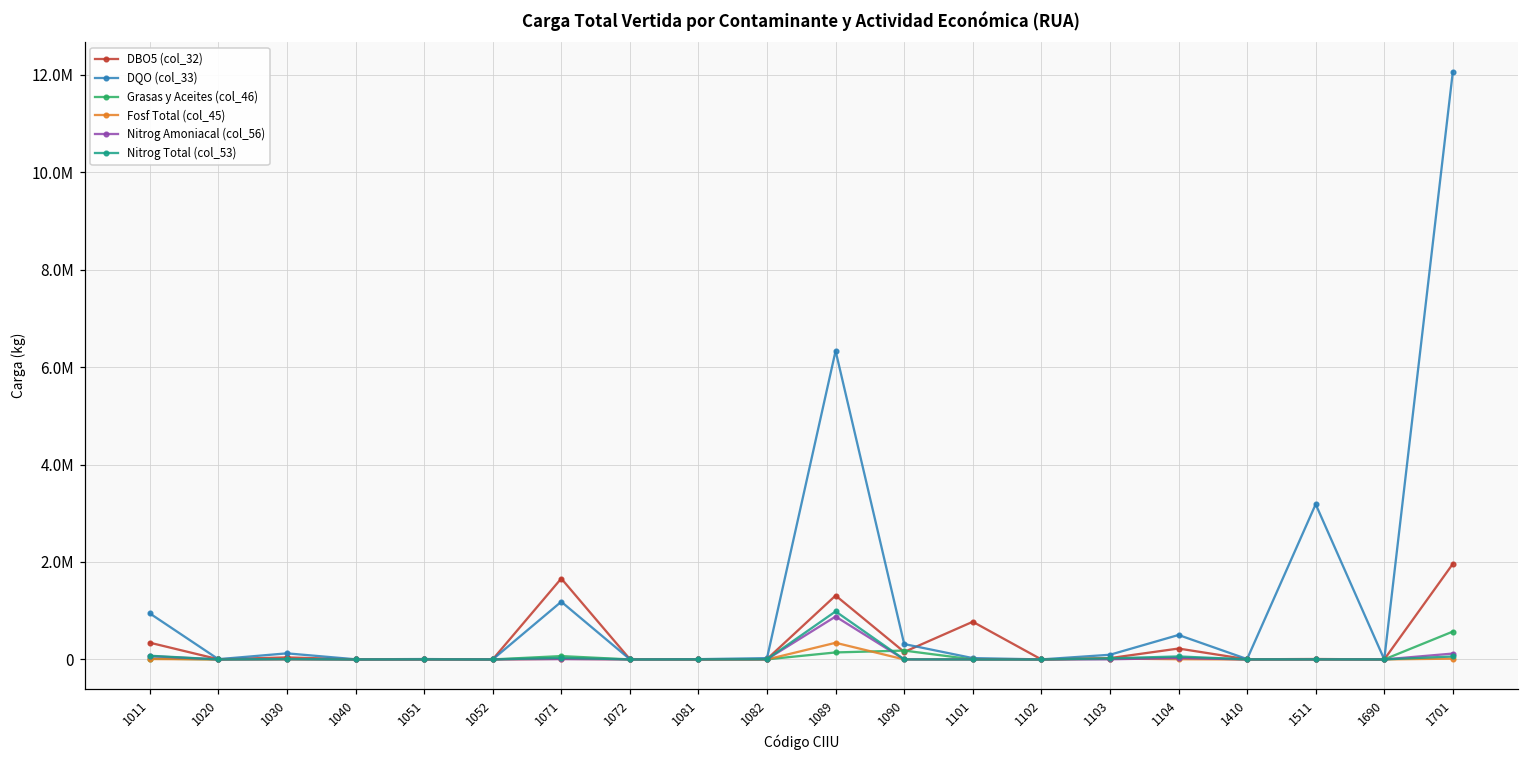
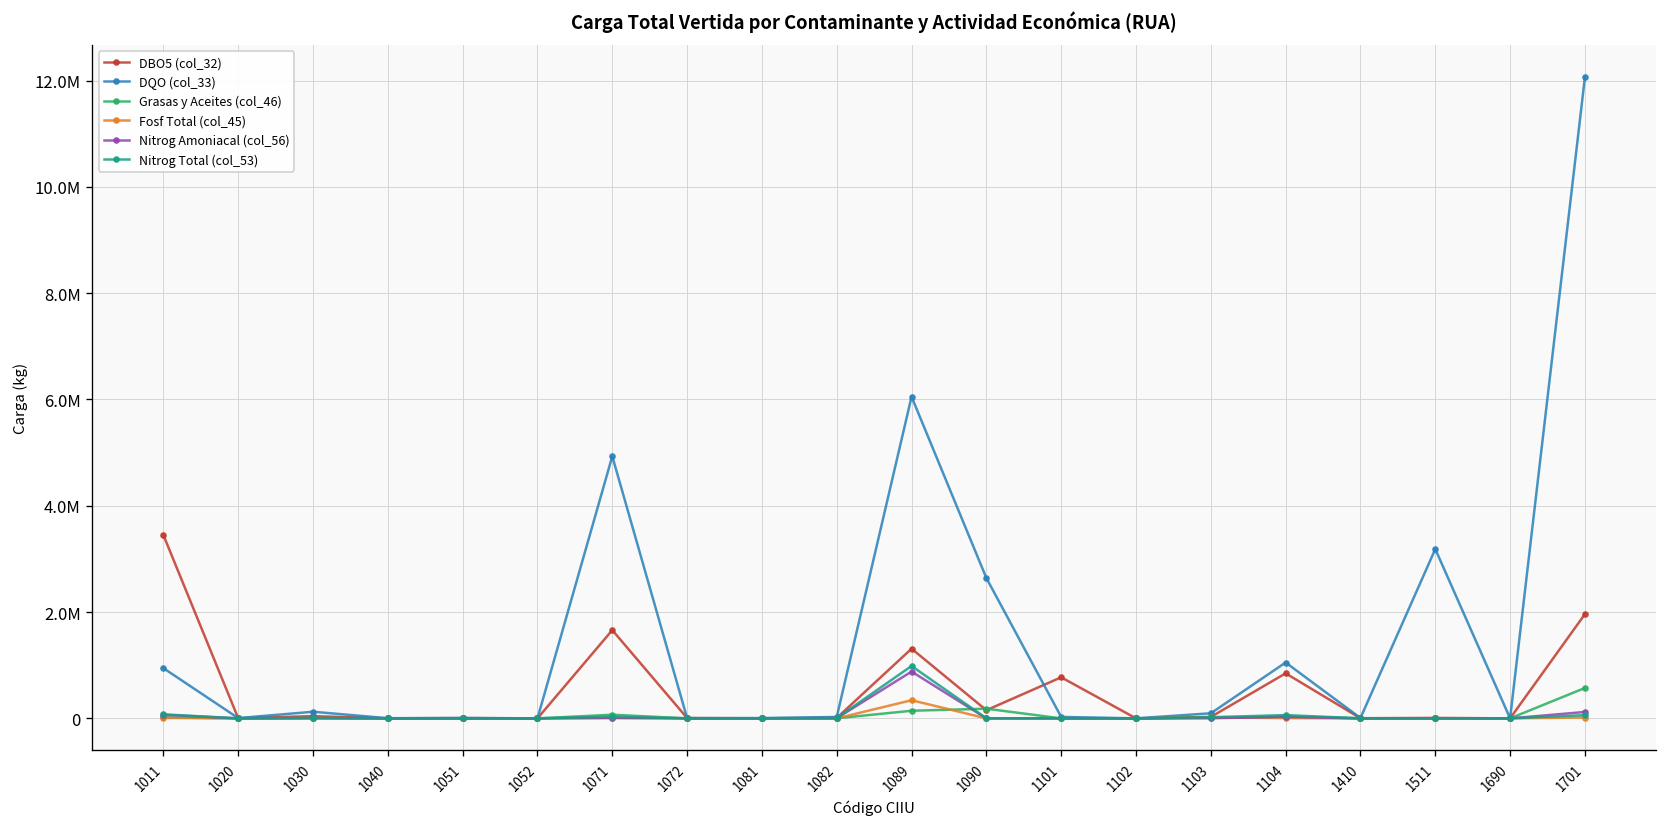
DBO5 (col_32), 1011: 300000 -> 3400000
DQO (col_33), 1071: 1200000 -> 4900000
DQO (col_33), 1089: 6300000 -> 6100000
DQO (col_33), 1090: 300000 -> 2600000
DBO5 (col_32), 1104: 200000 -> 800000
DQO (col_33), 1104: 500000 -> 1100000
